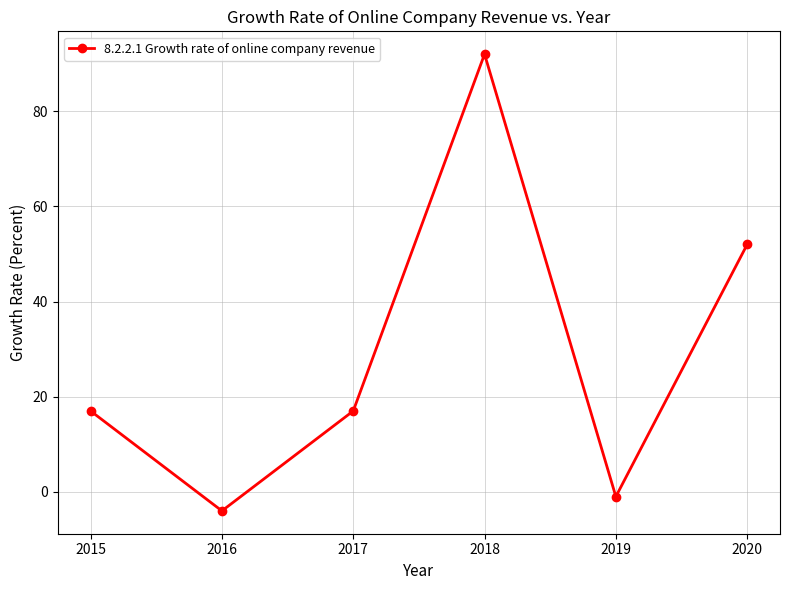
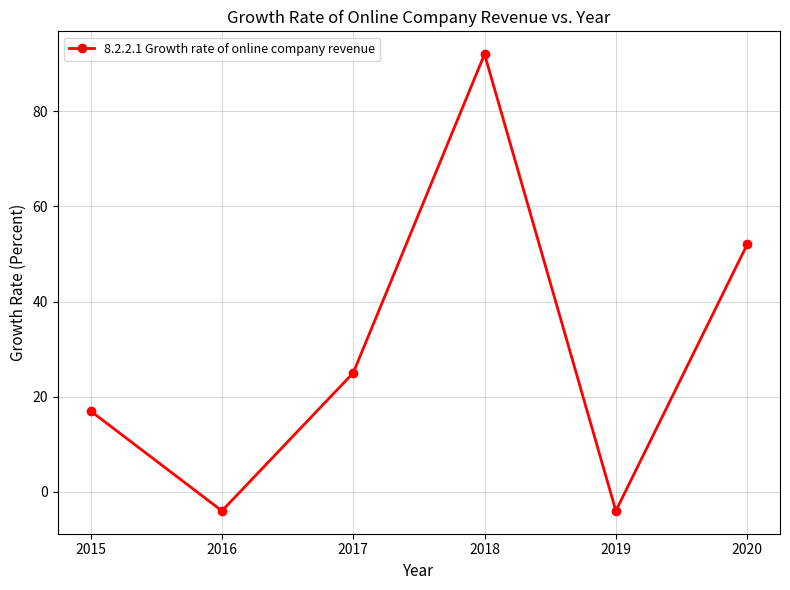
2017: 17 -> 25
2019: -1 -> -4
